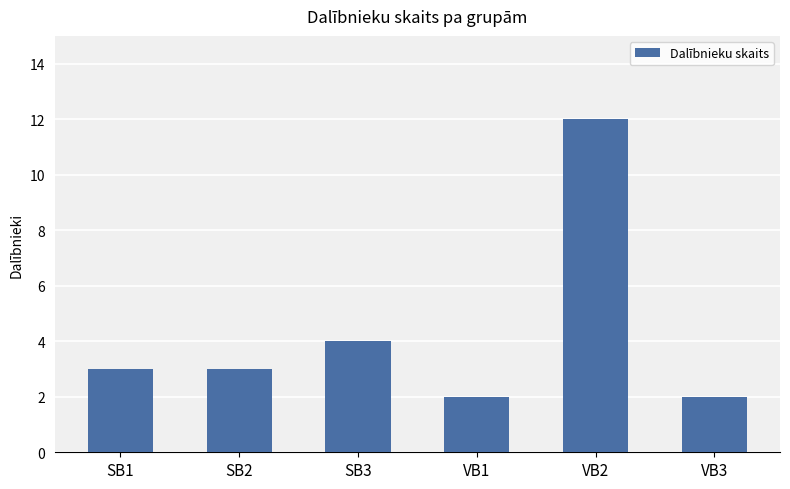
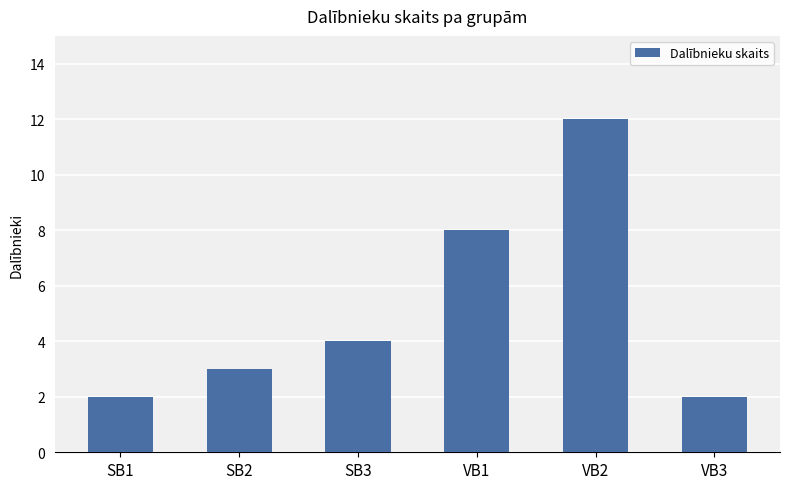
SB1: 3 -> 2
VB1: 2 -> 8
